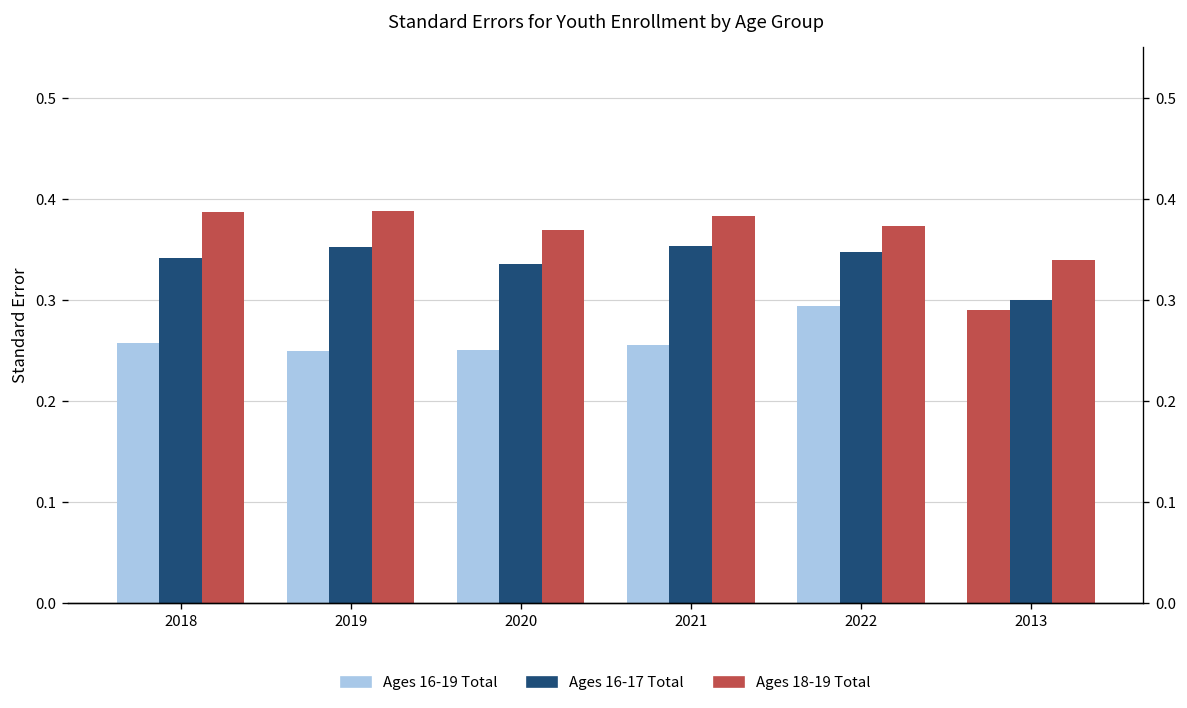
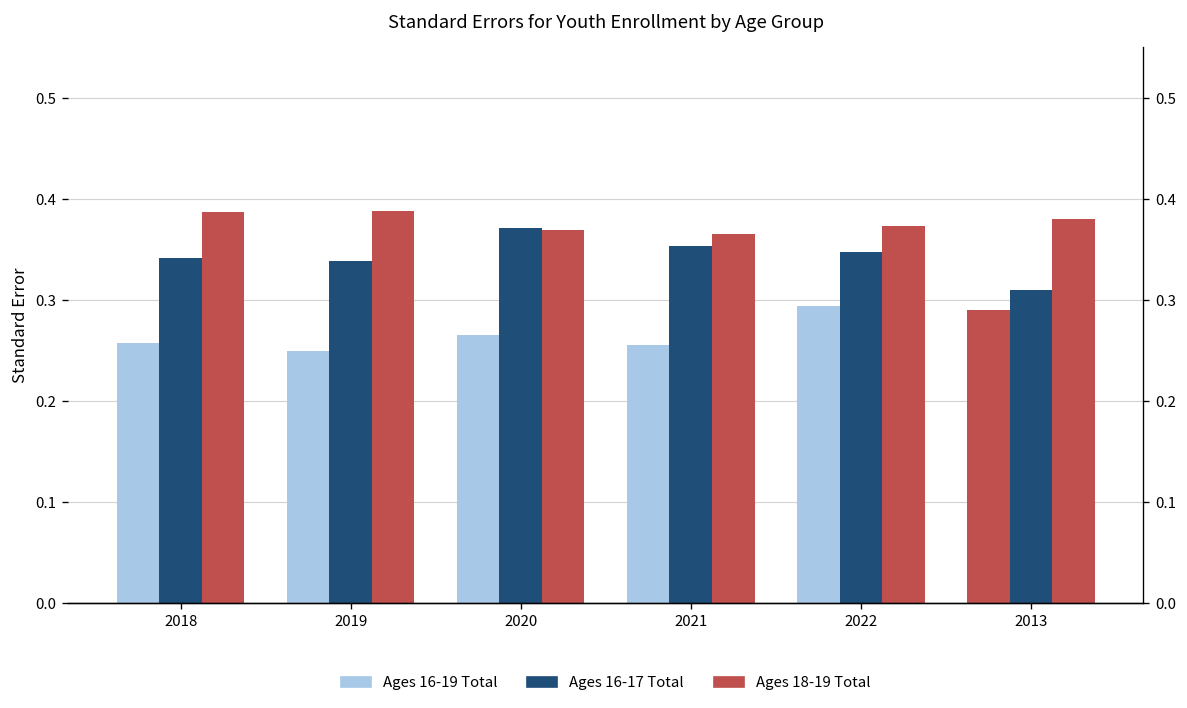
Ages 16-17 Total, 2019: 0.35 -> 0.34
Ages 16-19 Total, 2020: 0.25 -> 0.27
Ages 16-17 Total, 2020: 0.34 -> 0.37
Ages 18-19 Total, 2021: 0.38 -> 0.36
Ages 16-17 Total, 2013: 0.30 -> 0.31
Ages 18-19 Total, 2013: 0.34 -> 0.38
